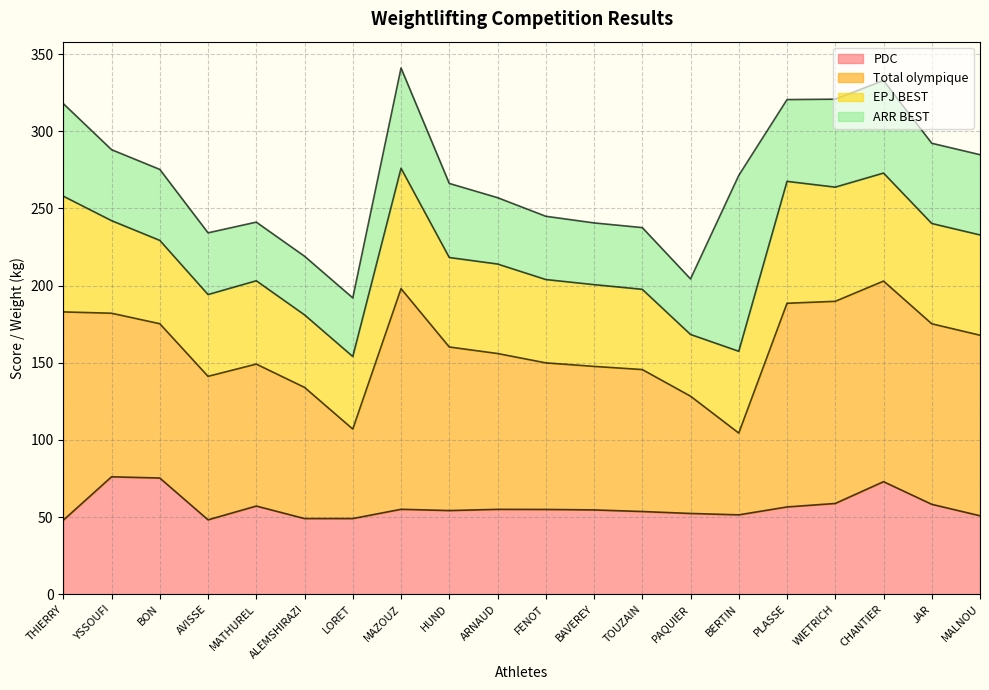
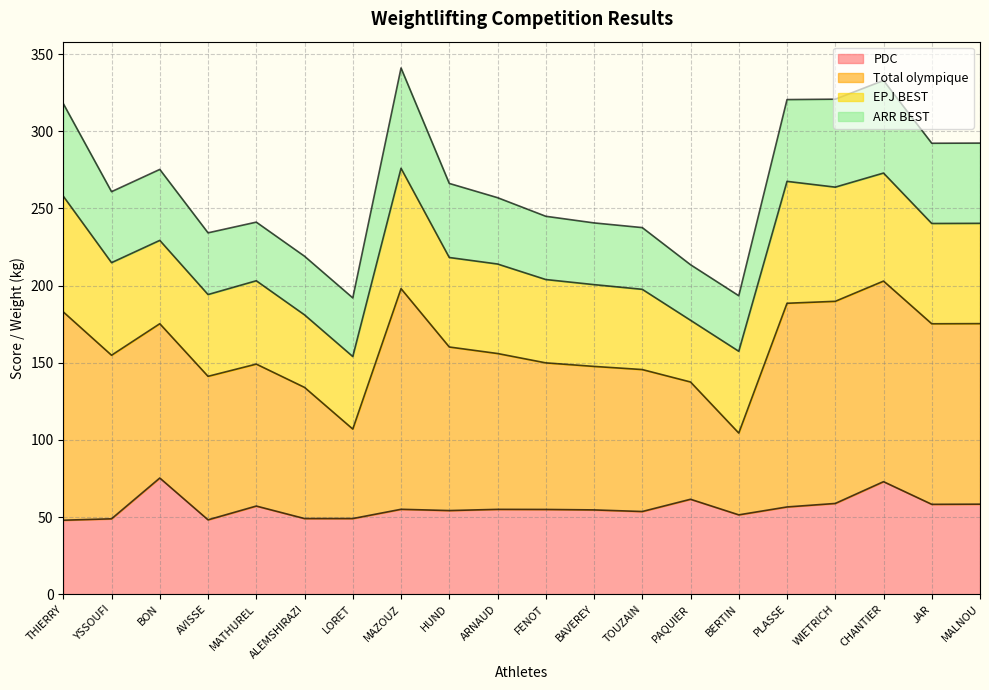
PDC, YSSOUFI: 76 -> 49
PDC, PAQUIER: 52 -> 62
ARR BEST, BERTIN: 114 -> 36
PDC, MALNOU: 51 -> 58
